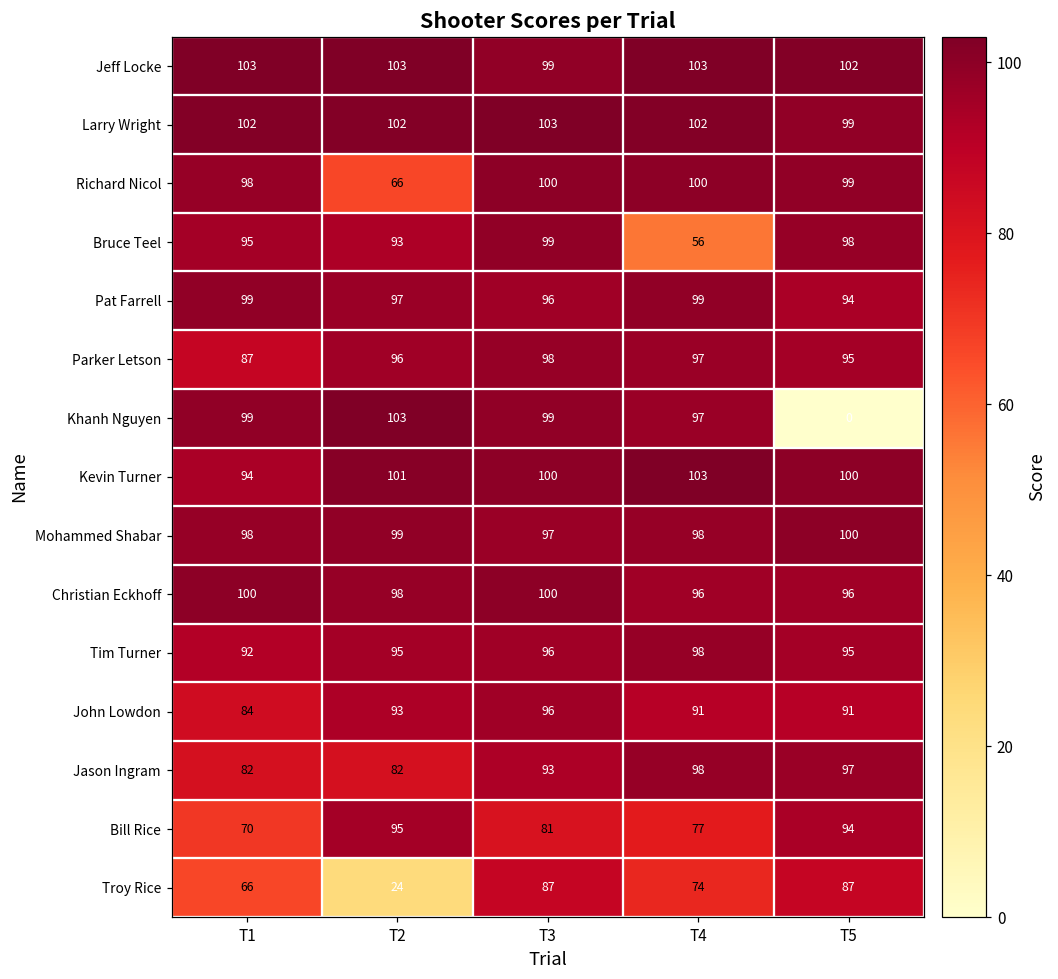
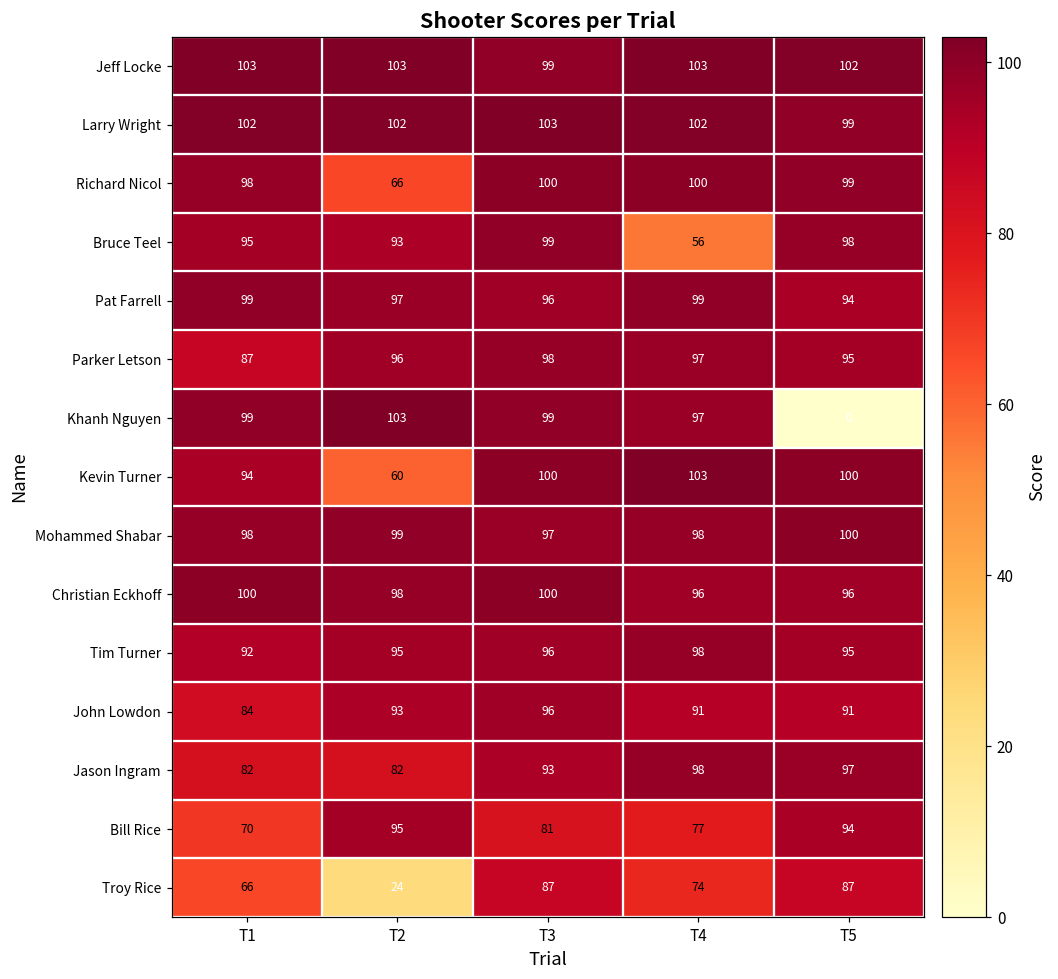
Kevin Turner, T2: 101 -> 60
